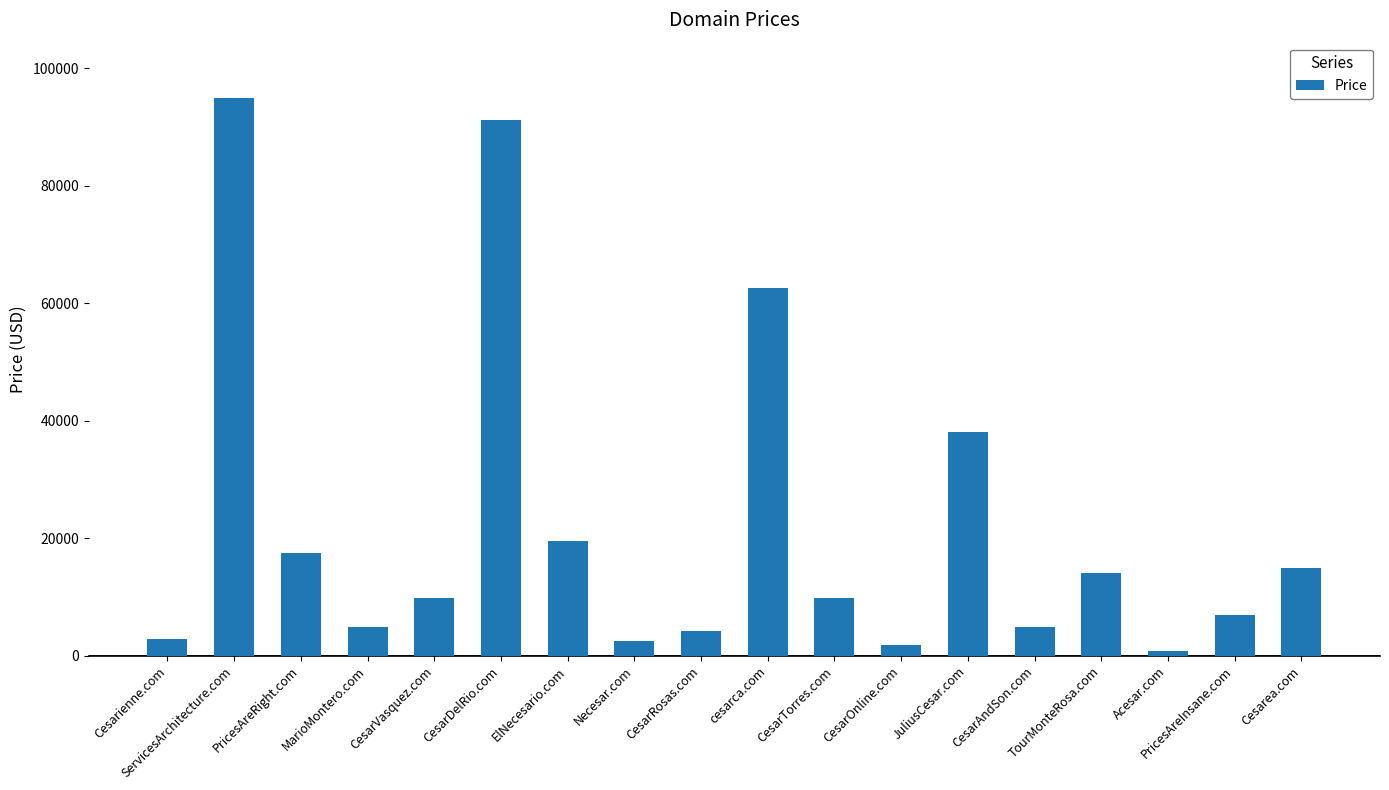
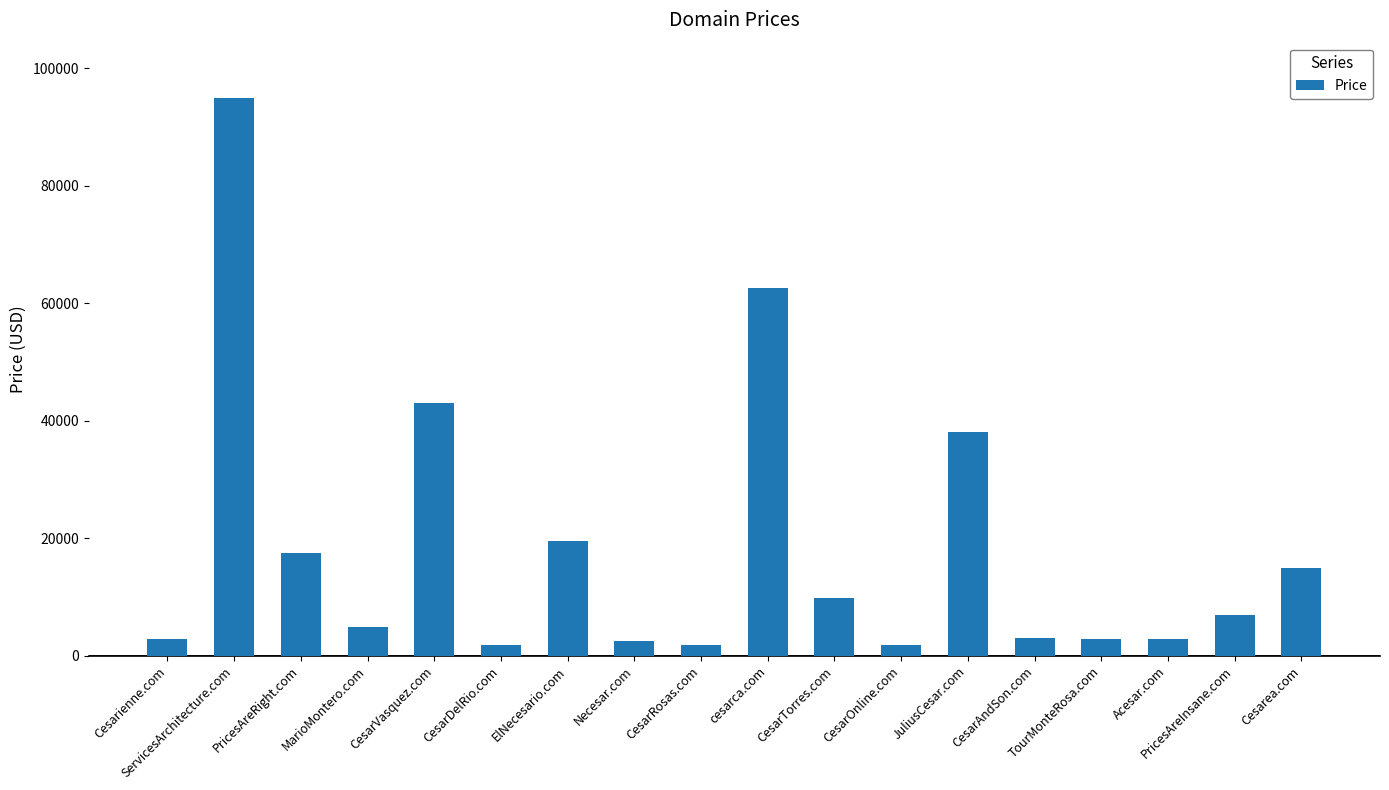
CesarVasquez.com: 10000 -> 43000
CesarDelRio.com: 91000 -> 2000
CesarRosas.com: 4000 -> 2000
CesarAndSon.com: 5000 -> 3000
TourMonteRosa.com: 14000 -> 3000
Acesar.com: 1000 -> 3000
